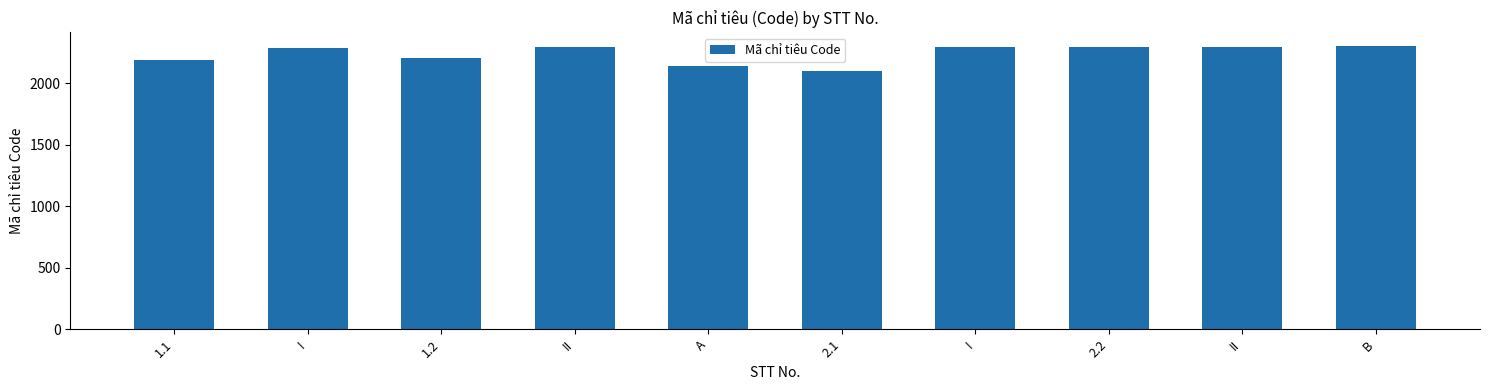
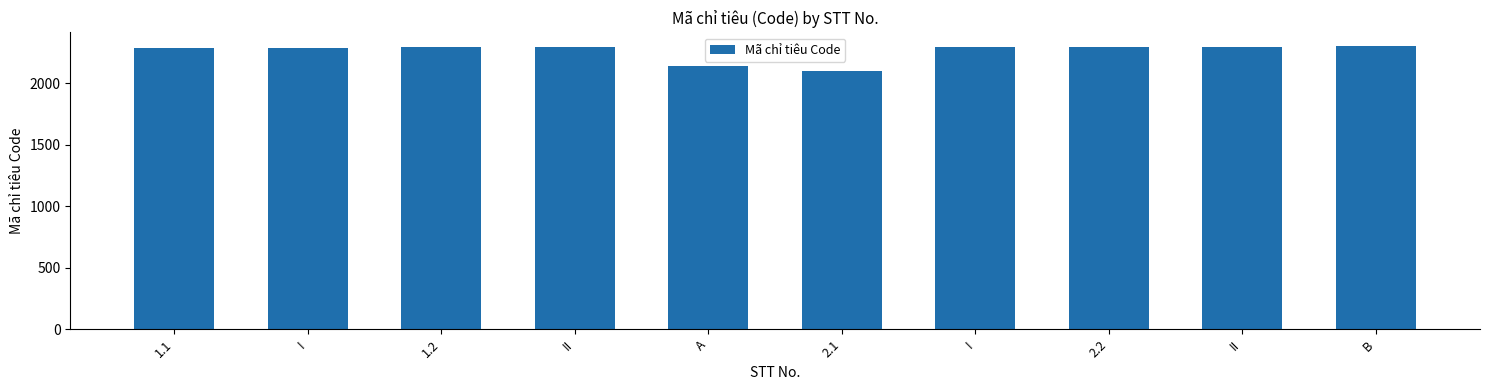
1.1: 2190 -> 2290
1.2: 2200 -> 2290
